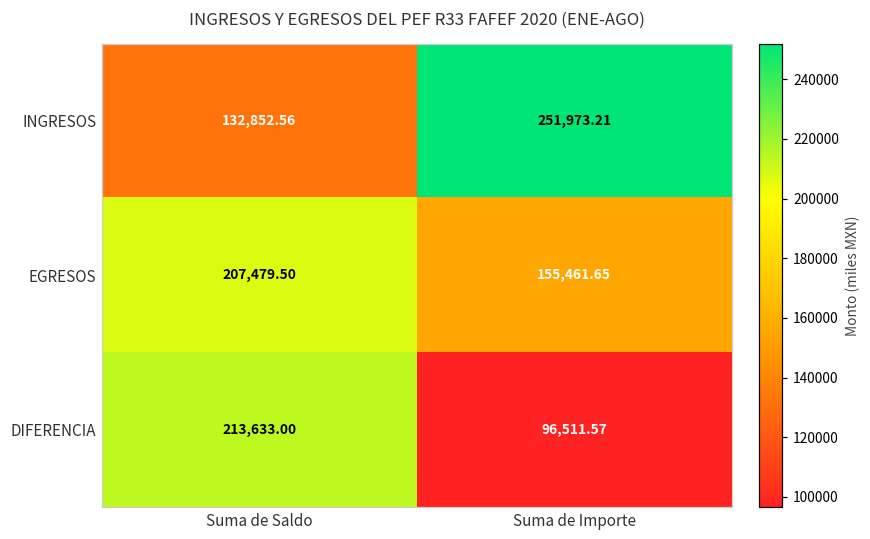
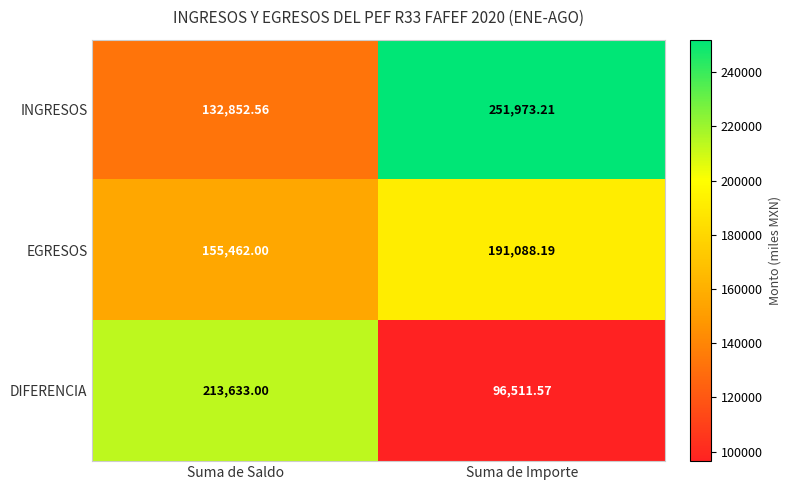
EGRESOS, Suma de Saldo: 207,479.50 -> 155,462.00
EGRESOS, Suma de Importe: 155,461.65 -> 191,088.19
